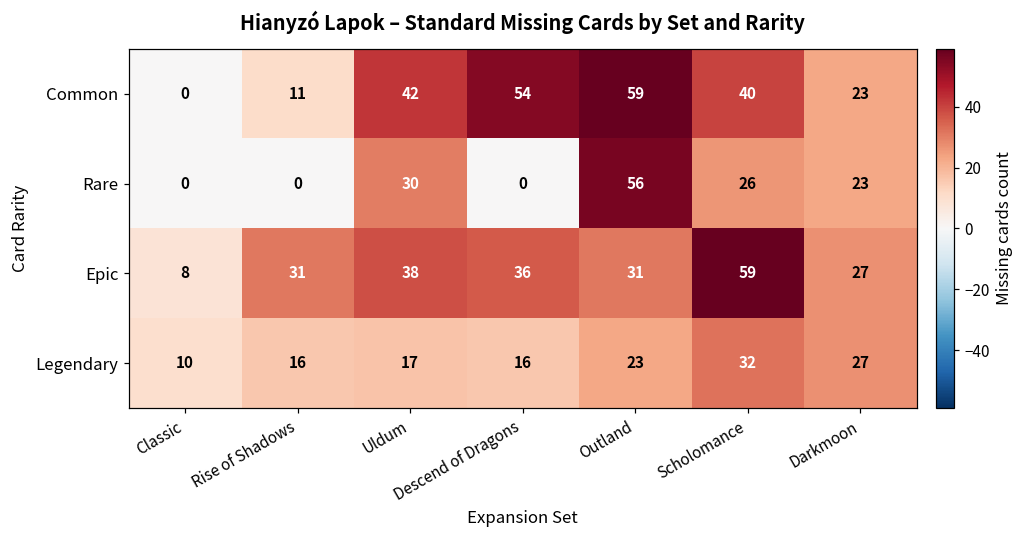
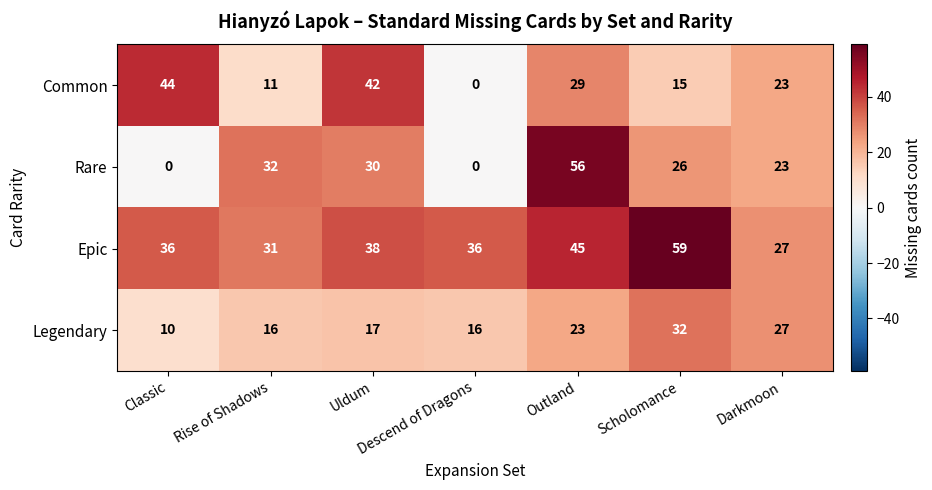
Common, Classic: 0 -> 44
Common, Descend of Dragons: 54 -> 0
Common, Outland: 59 -> 29
Common, Scholomance: 40 -> 15
Rare, Rise of Shadows: 0 -> 32
Epic, Classic: 8 -> 36
Epic, Outland: 31 -> 45
